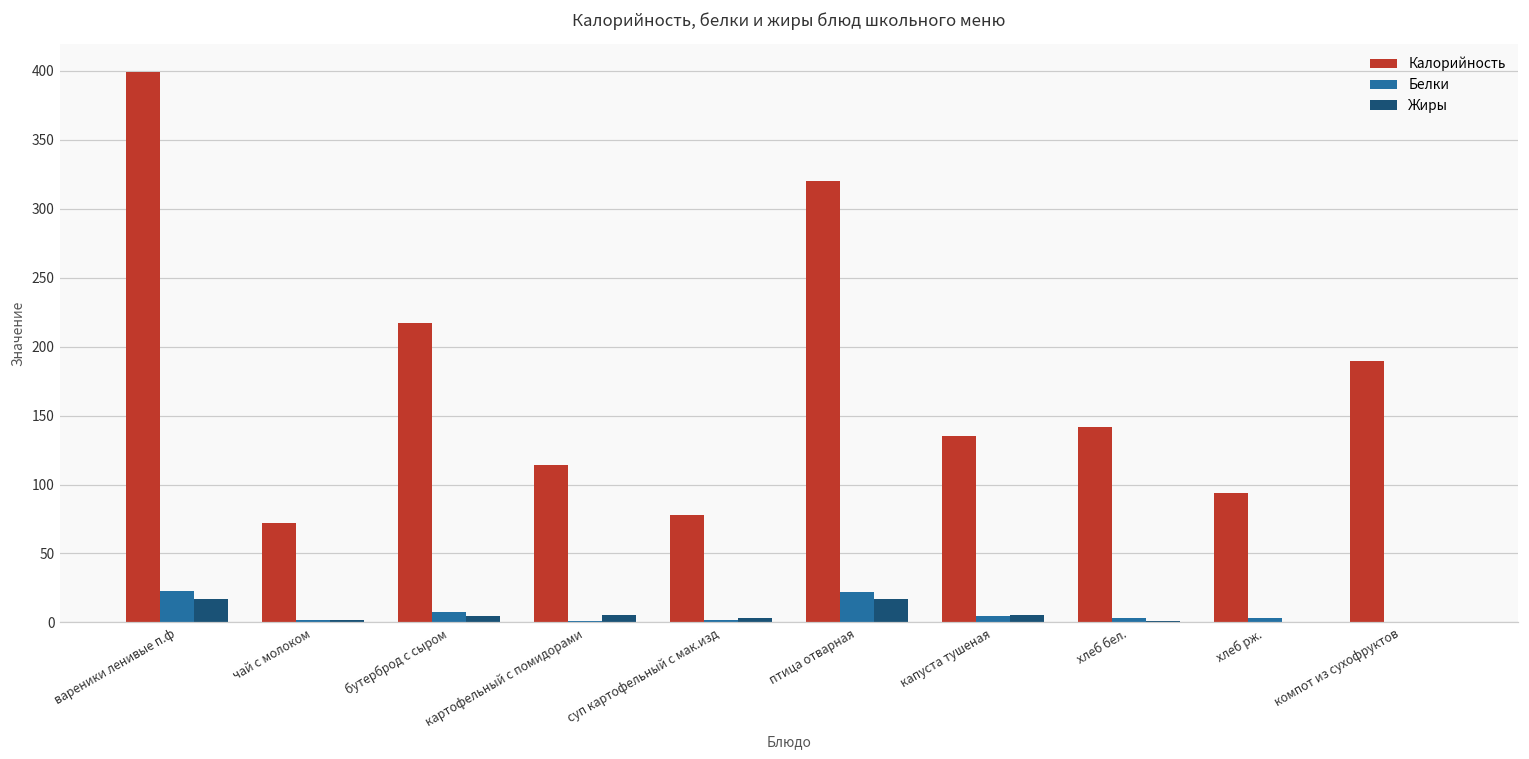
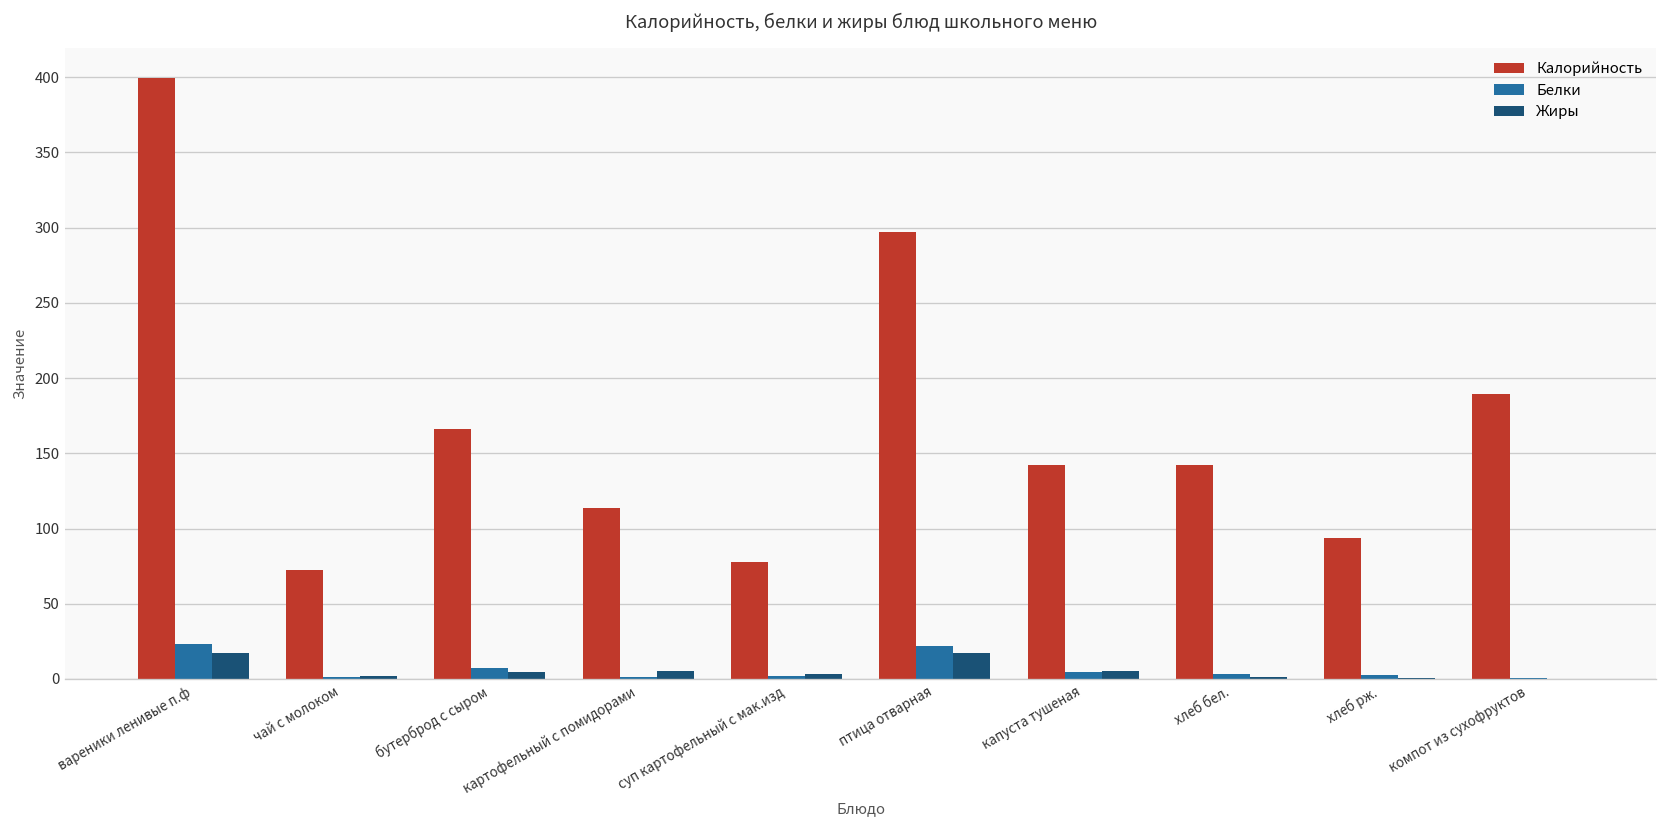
Калорийность, бутерброд с сыром: 217 -> 166
Калорийность, птица отварная: 320 -> 297
Калорийность, капуста тушеная: 135 -> 142
